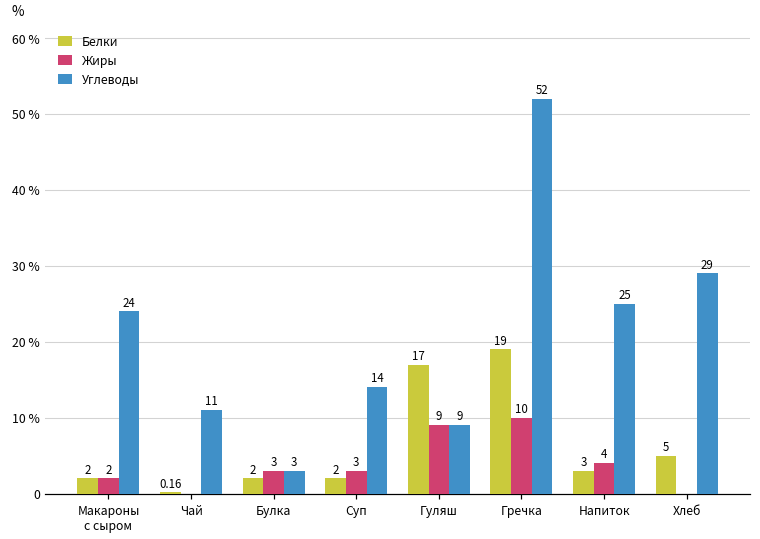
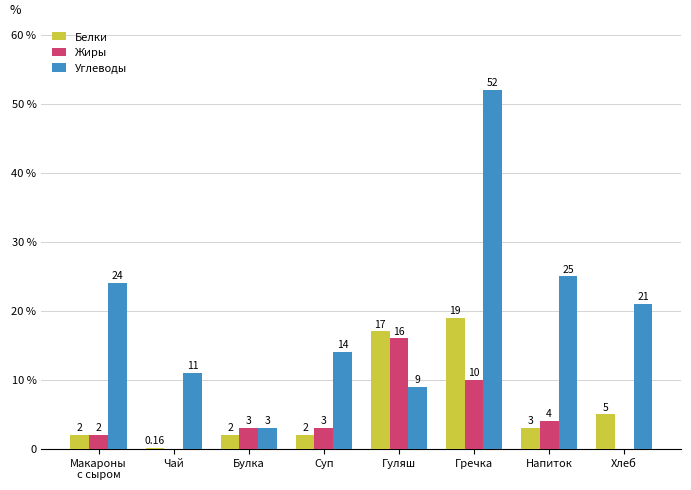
Жиры, Гуляш: 9 -> 16
Углеводы, Хлеб: 29 -> 21
